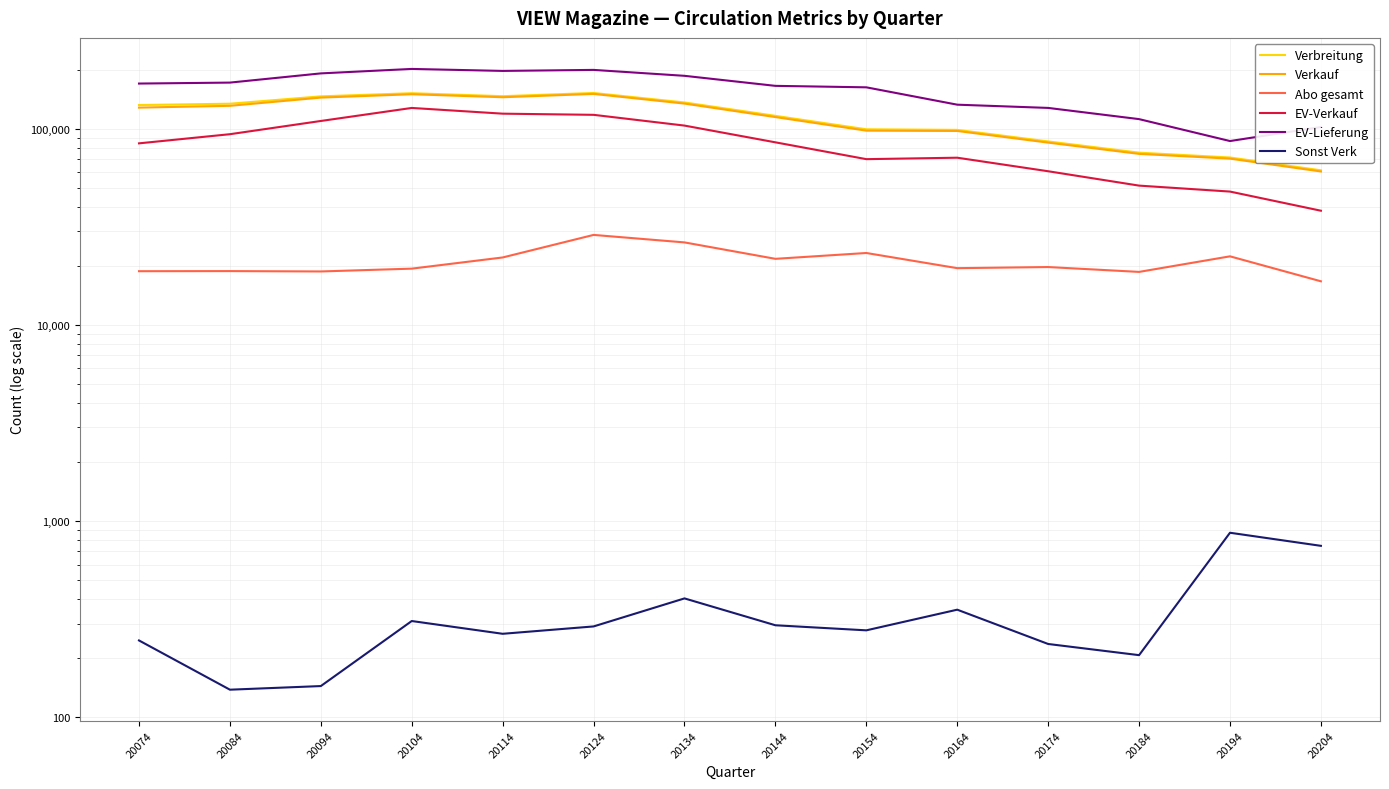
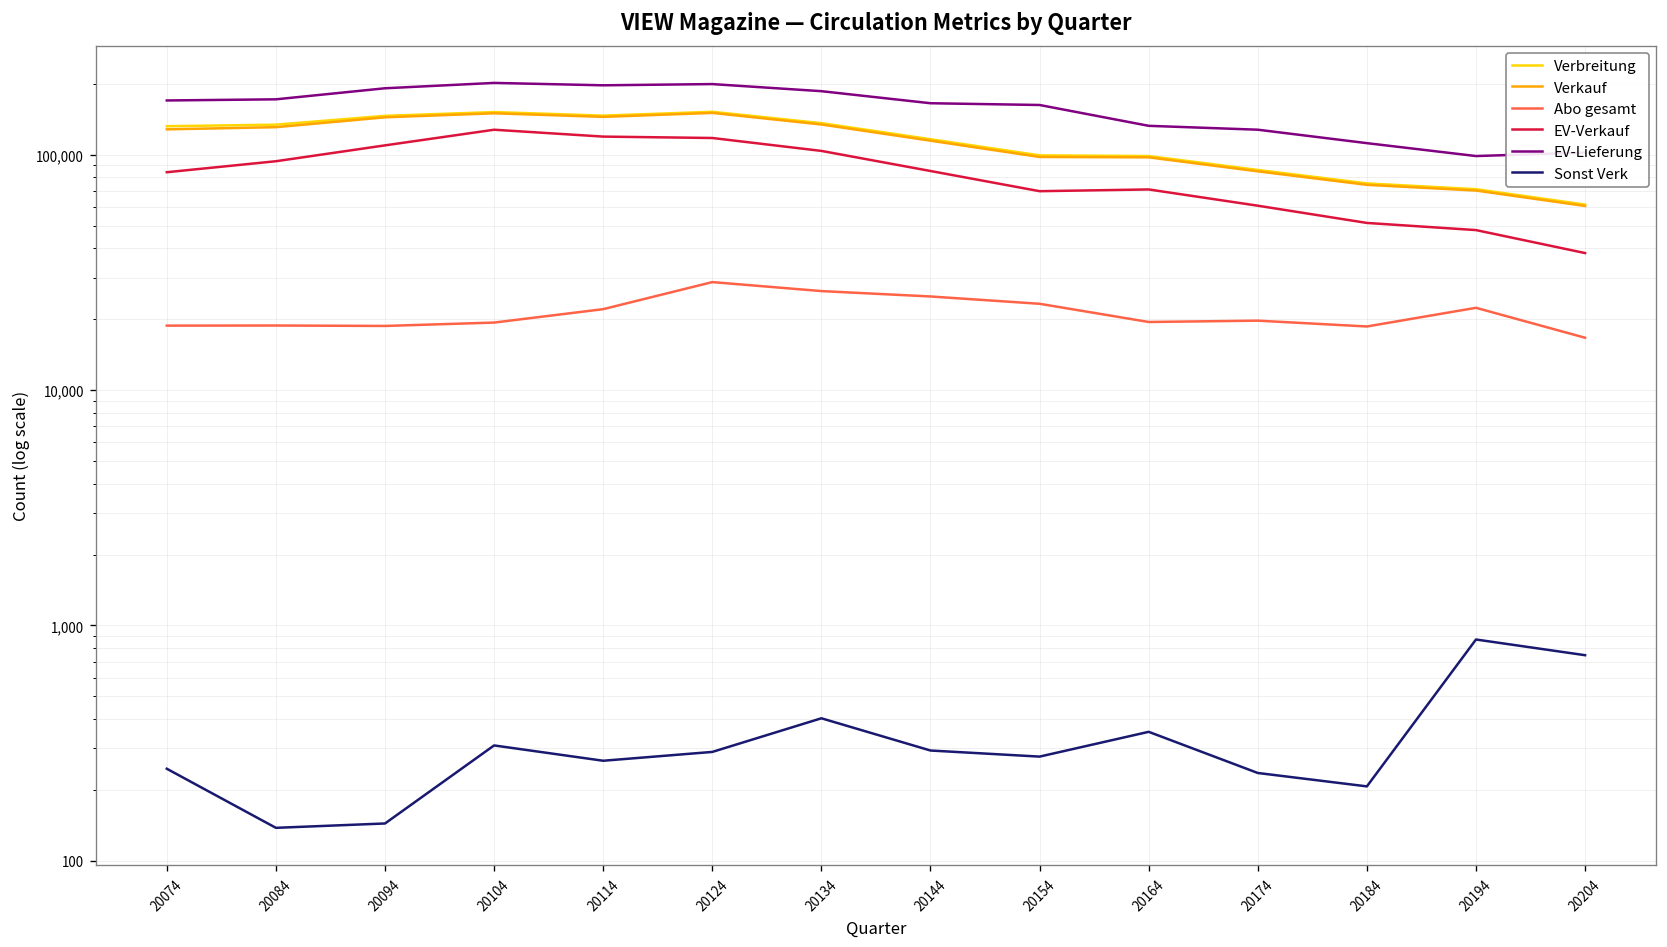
Abo gesamt, 20144: 22,000 -> 25,000
EV-Lieferung, 20194: 90,000 -> 100,000
